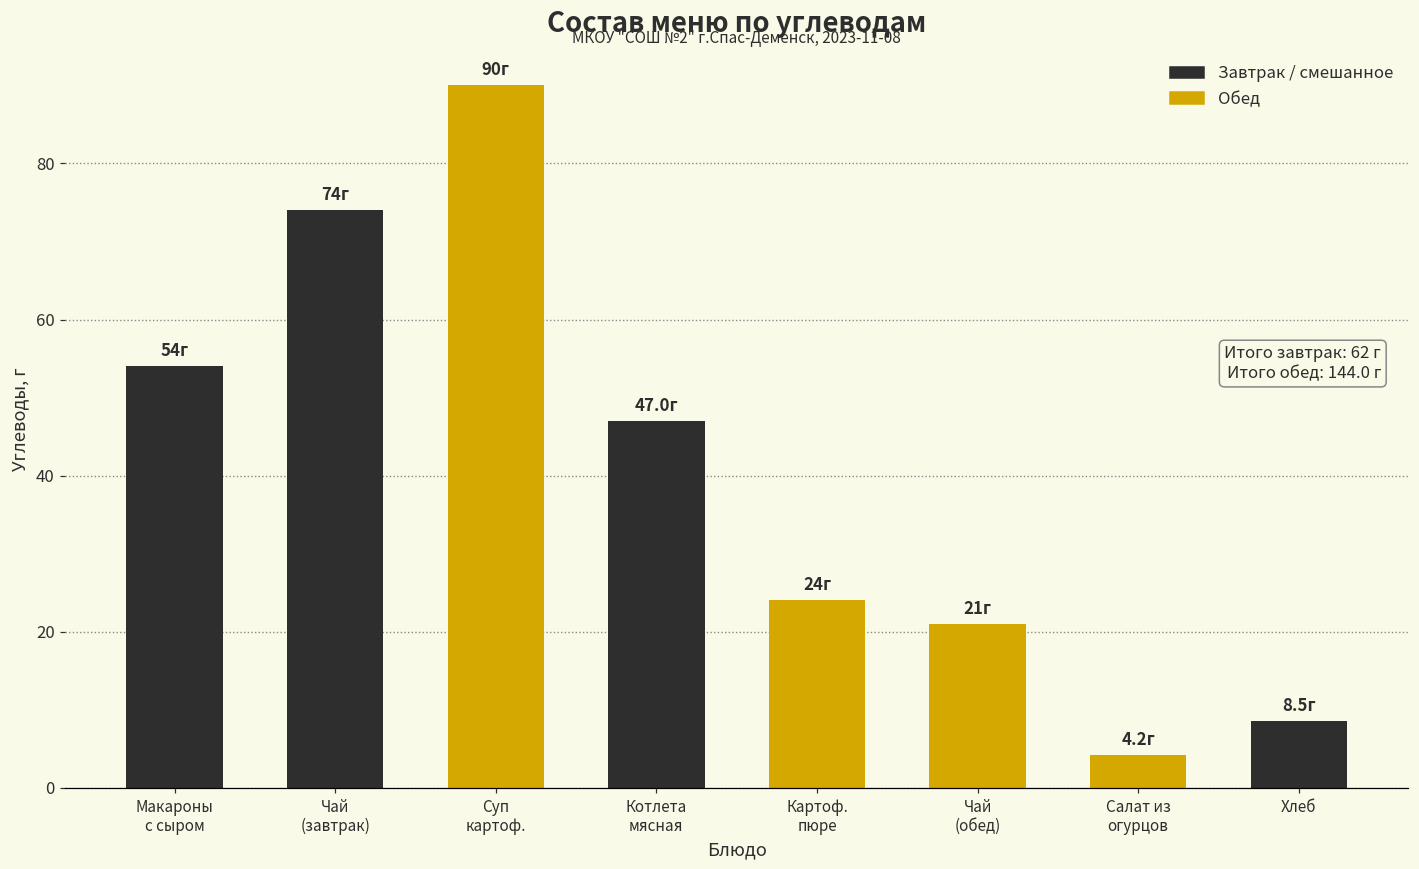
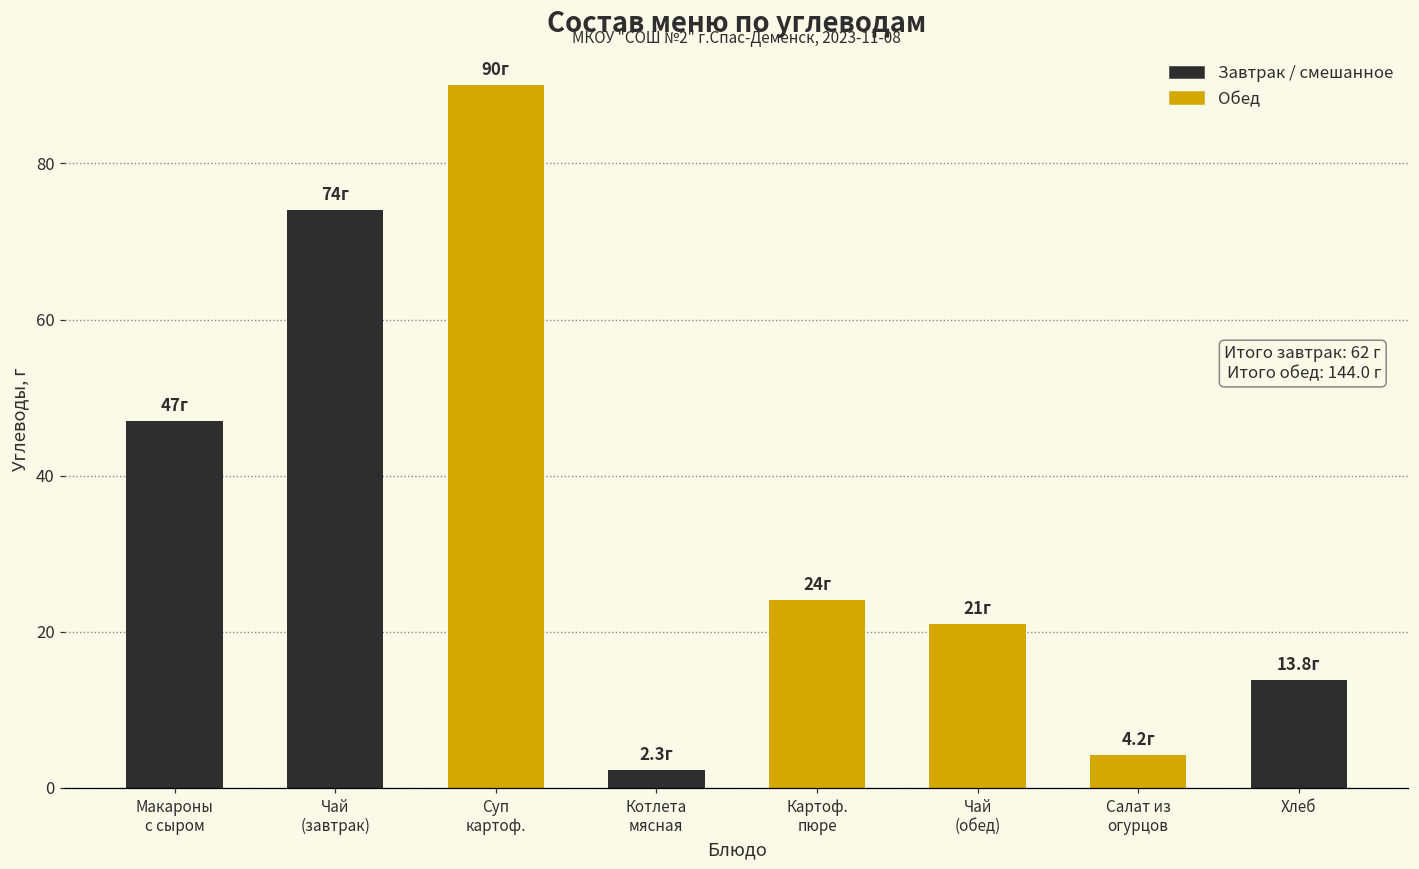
Макароны с сыром: 54г -> 47г
Котлета мясная: 47.0г -> 2.3г
Хлеб: 8.5г -> 13.8г
